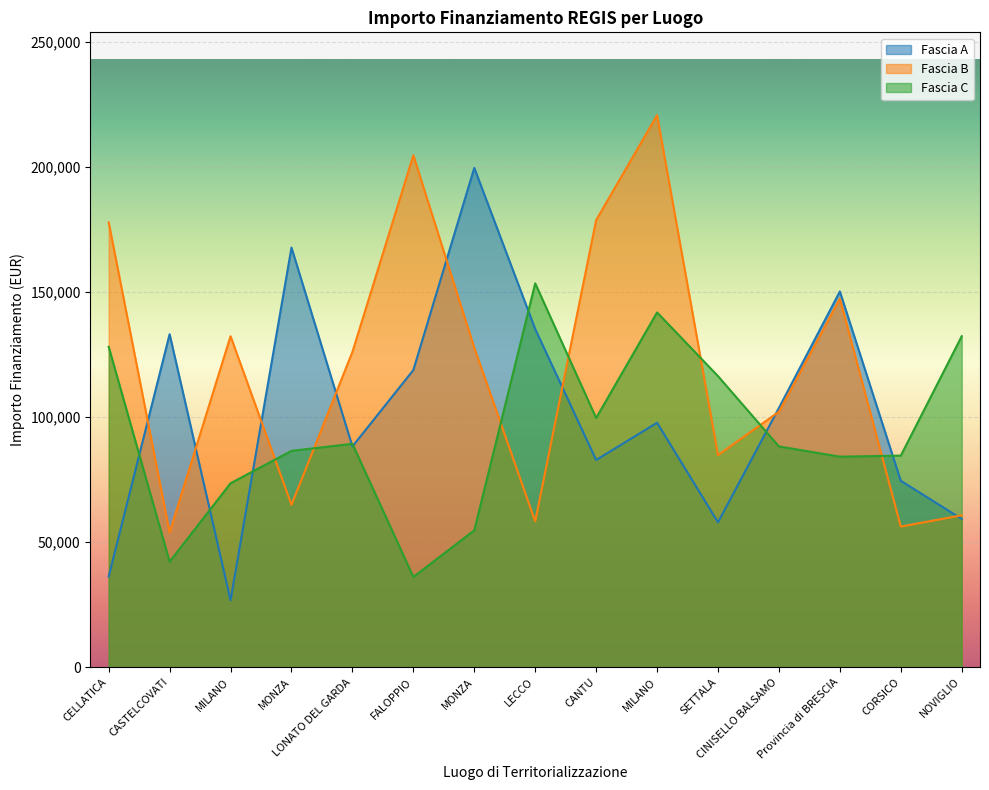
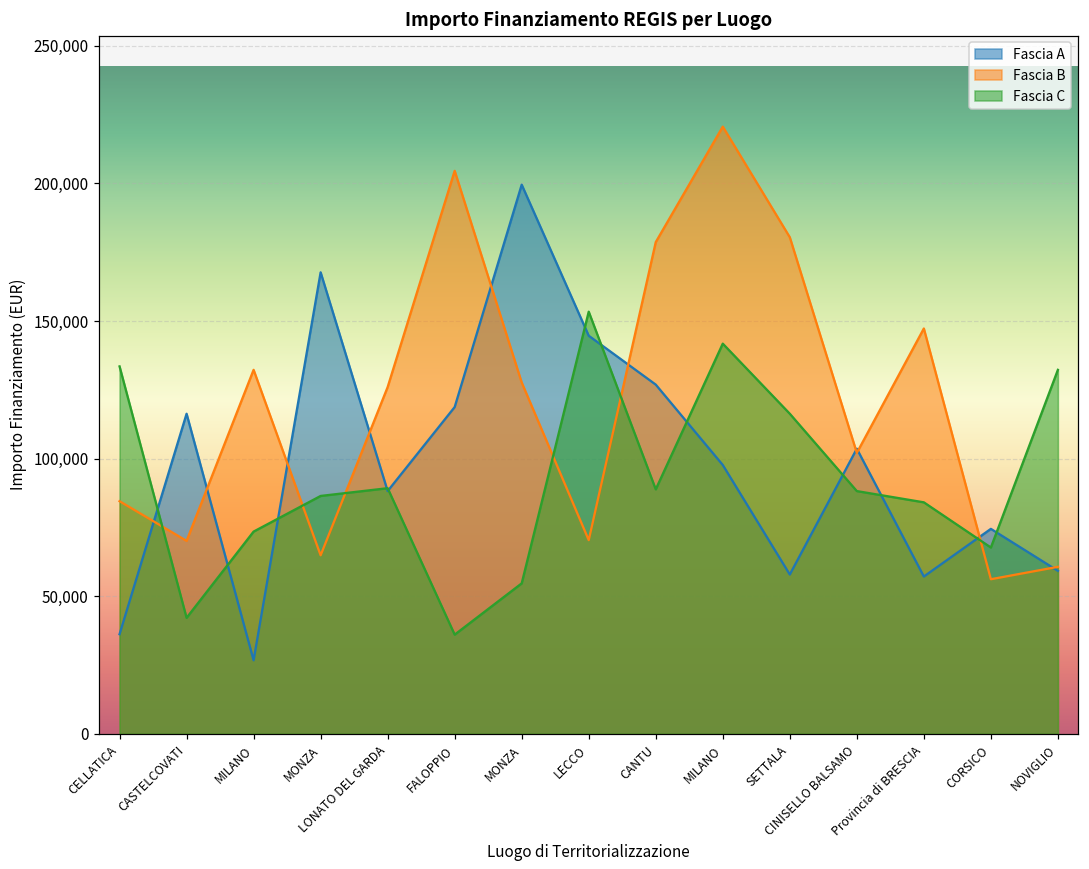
Fascia B, CELLATICA: 178,000 -> 85,000
Fascia C, CELLATICA: 128,000 -> 134,000
Fascia A, CASTELCOVATI: 133,000 -> 116,000
Fascia B, CASTELCOVATI: 54,000 -> 70,000
Fascia A, LECCO: 135,000 -> 145,000
Fascia B, LECCO: 58,000 -> 70,000
Fascia A, CANTU: 83,000 -> 127,000
Fascia C, CANTU: 100,000 -> 89,000
Fascia B, SETTALA: 85,000 -> 180,000
Fascia A, Provincia di BRESCIA: 150,000 -> 57,000
Fascia C, CORSICO: 85,000 -> 68,000
